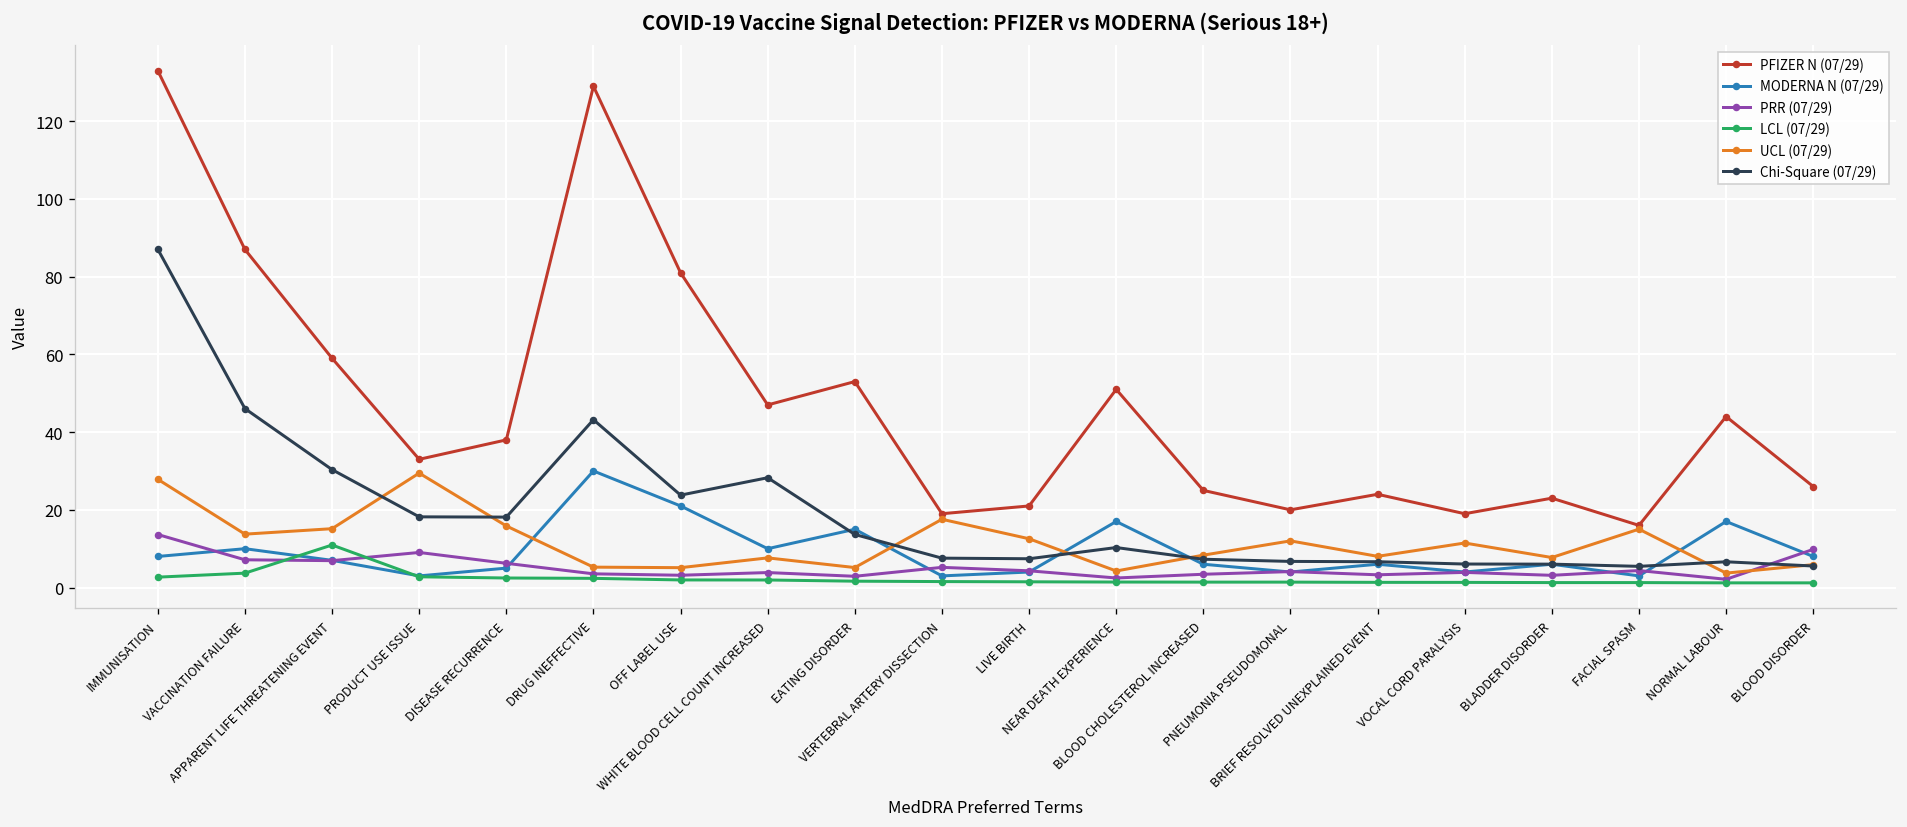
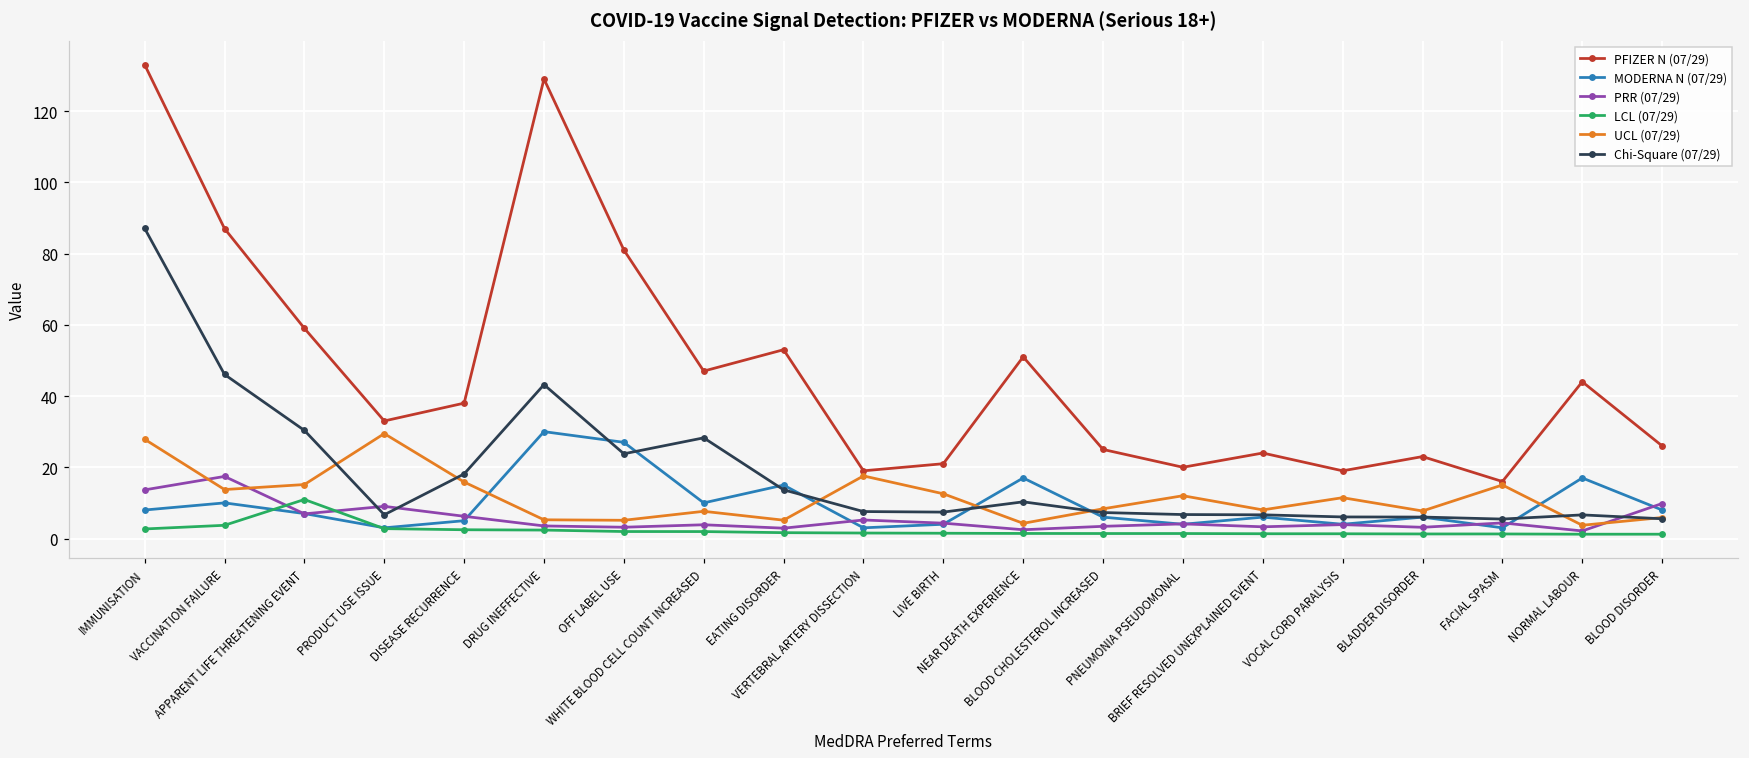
PRR (07/29), VACCINATION FAILURE: 7 -> 17
Chi-Square (07/29), PRODUCT USE ISSUE: 18 -> 7
MODERNA N (07/29), OFF LABEL USE: 21 -> 27
